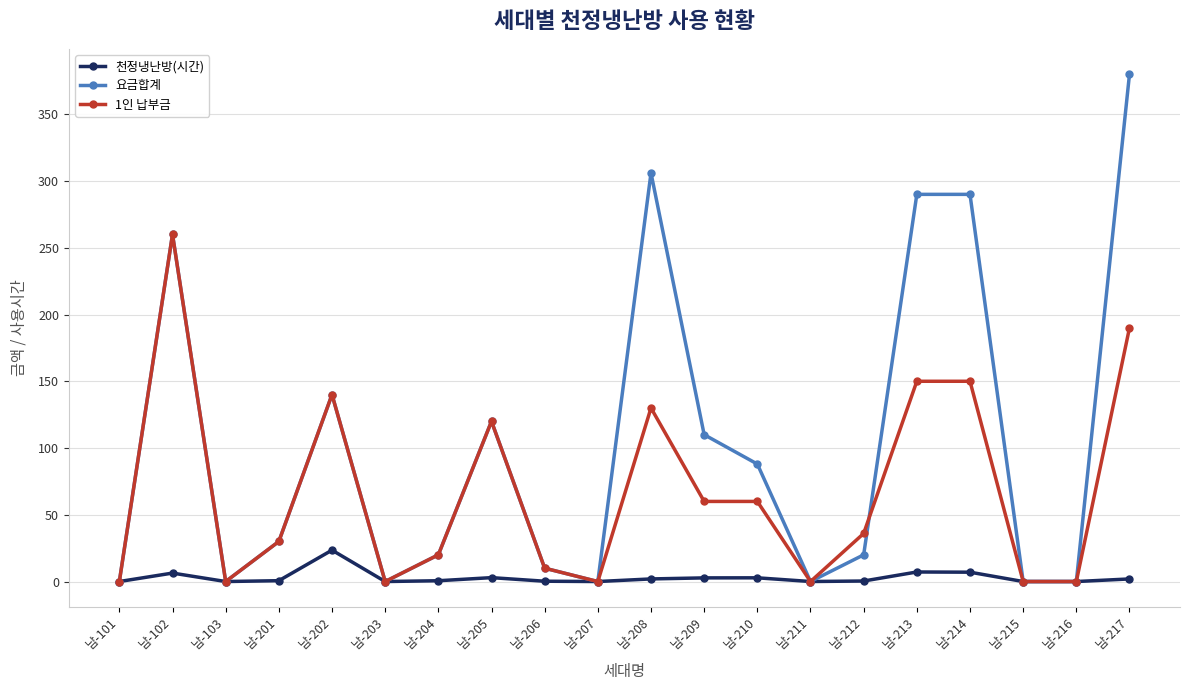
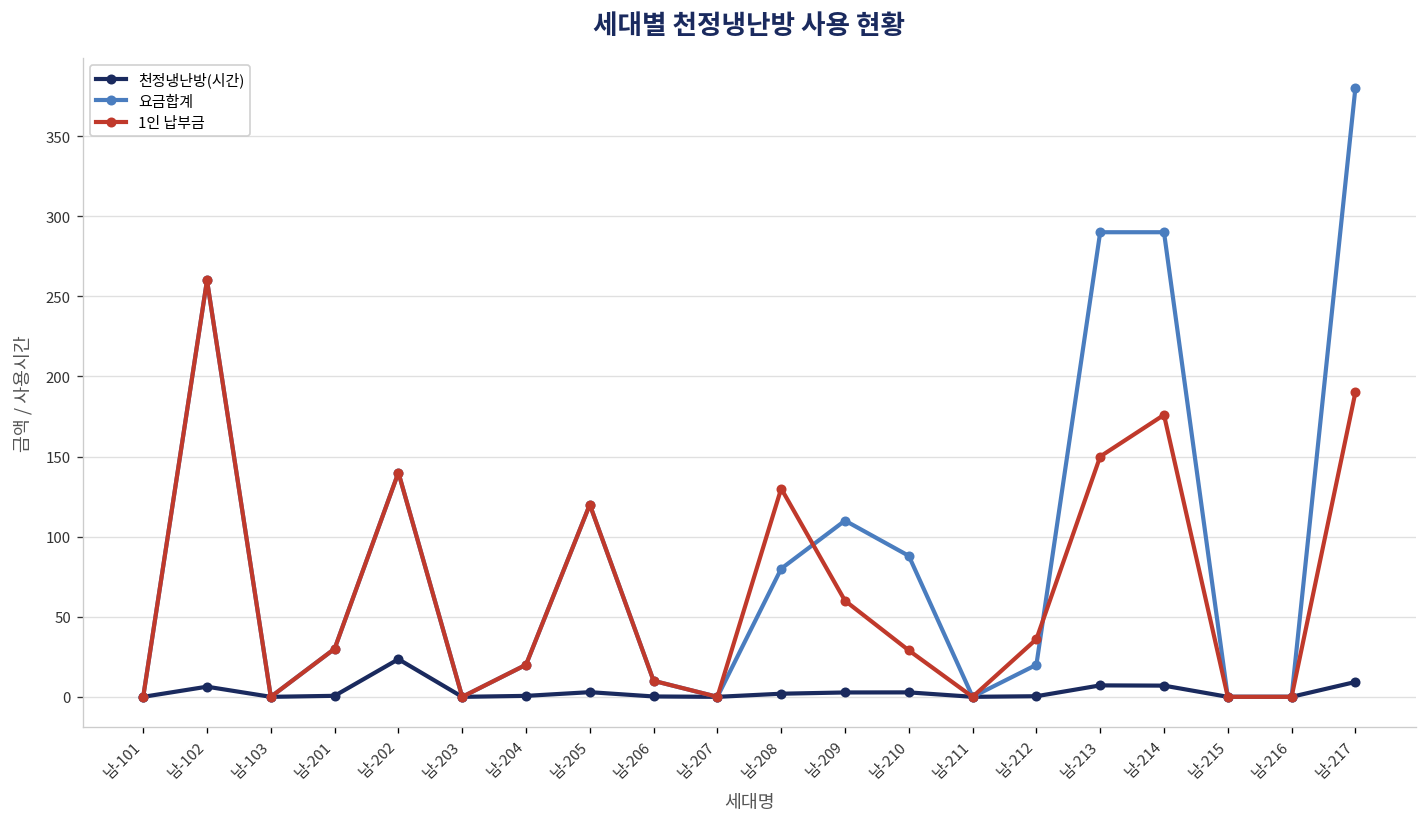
요금합계, 남-208: 306 -> 80
1인 납부금, 남-210: 60 -> 29
1인 납부금, 남-214: 150 -> 176
천정냉난방(시간), 남-217: 2 -> 9
